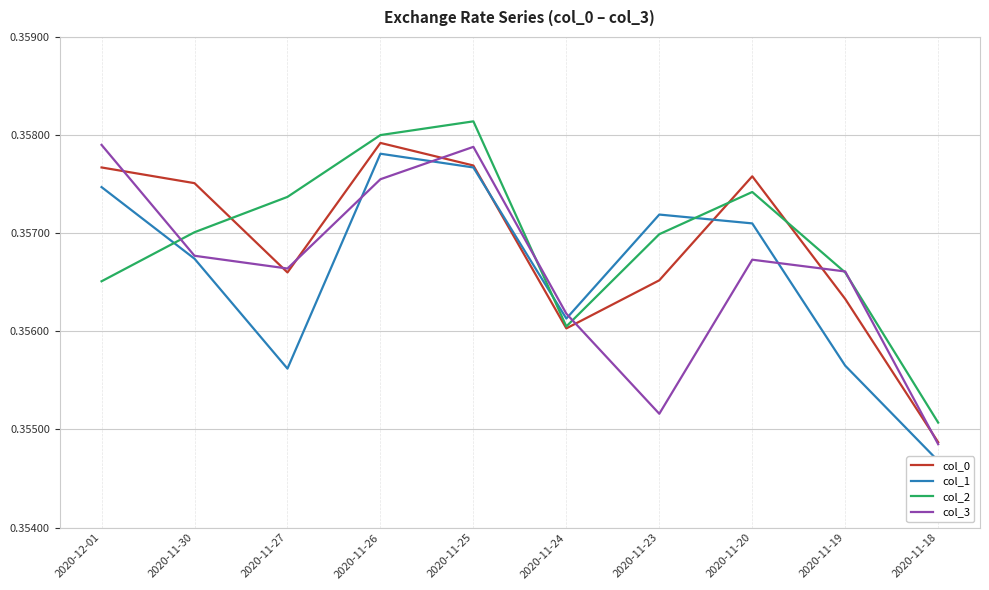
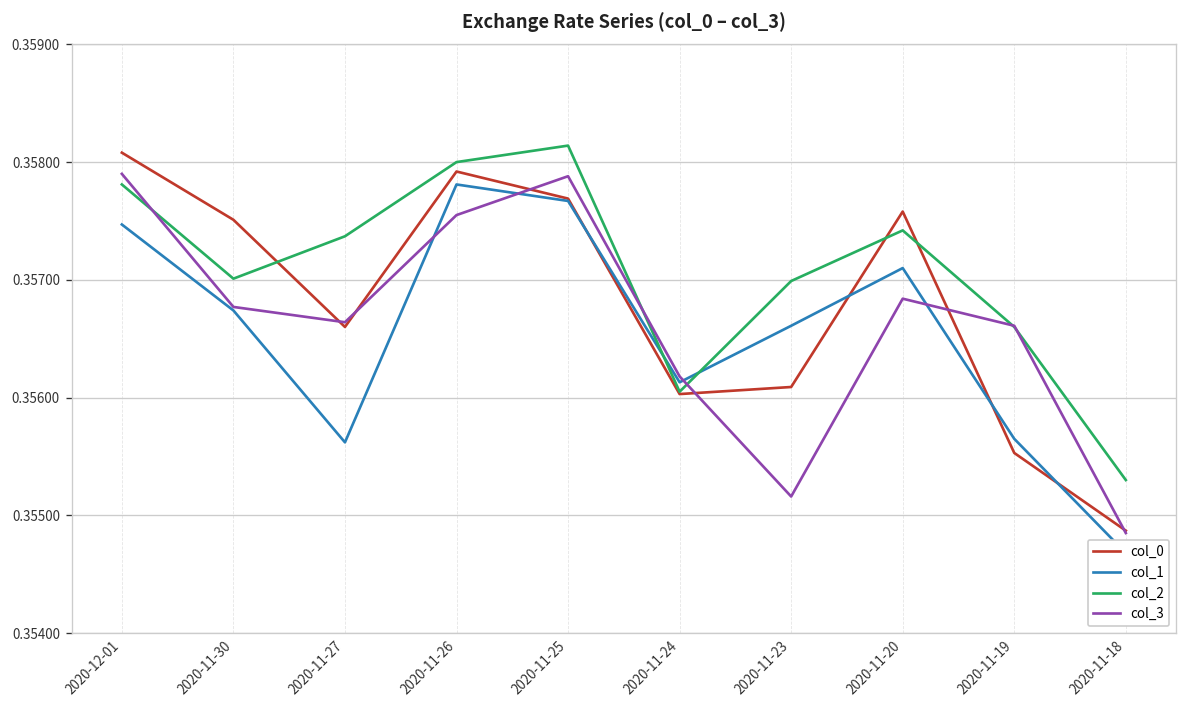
col_0, 2020-12-01: 0.3577 -> 0.3581
col_2, 2020-12-01: 0.3565 -> 0.3578
col_0, 2020-11-23: 0.3565 -> 0.3561
col_1, 2020-11-23: 0.3572 -> 0.3566
col_3, 2020-11-20: 0.3567 -> 0.3568
col_0, 2020-11-19: 0.3563 -> 0.3555
col_2, 2020-11-18: 0.3551 -> 0.3553
